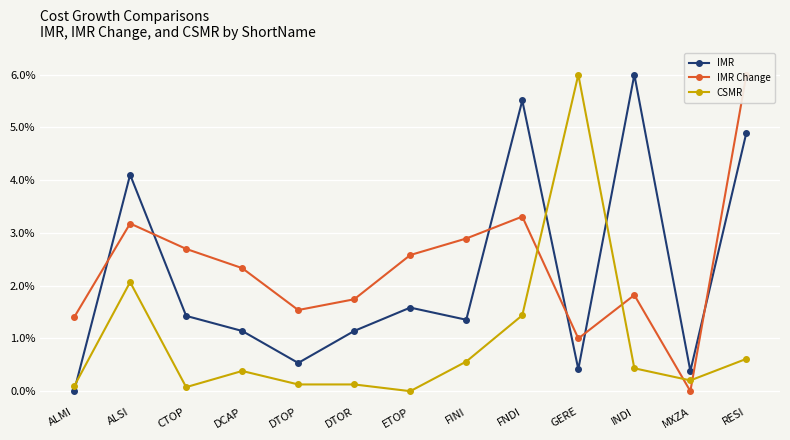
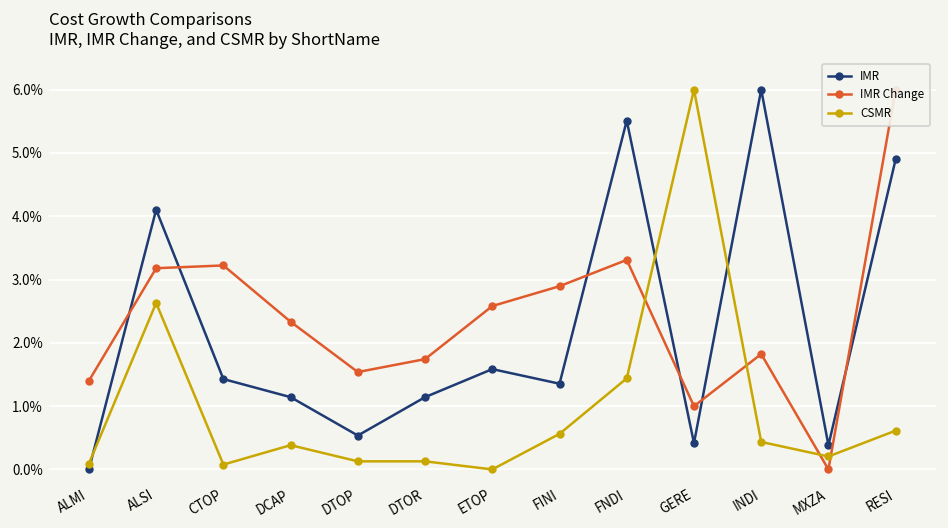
CSMR, ALSI: 2.1% -> 2.6%
IMR Change, CTOP: 2.7% -> 3.2%
